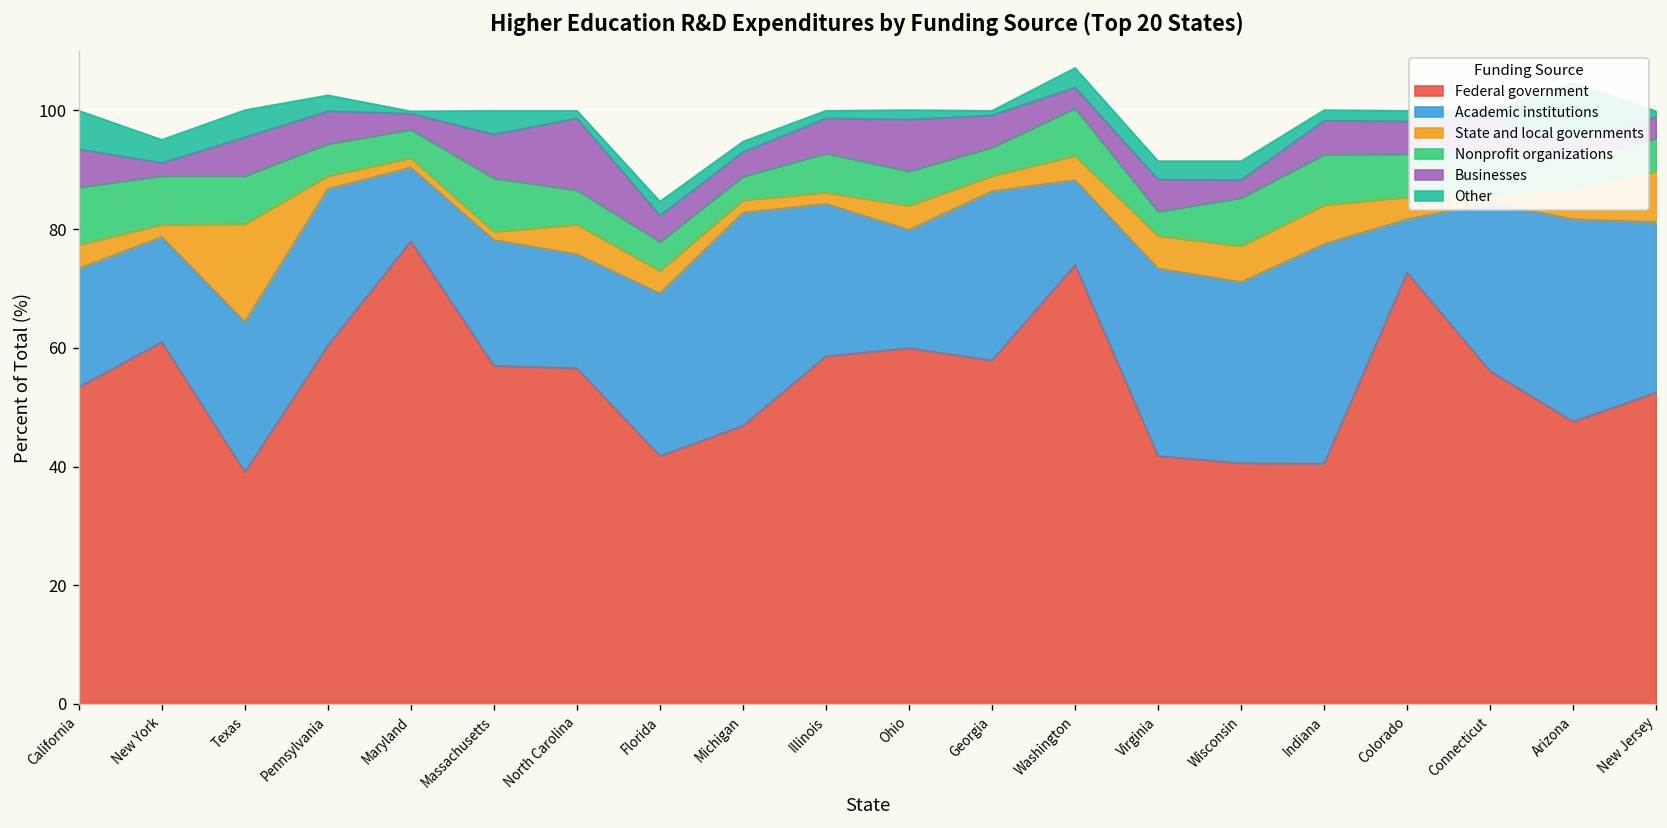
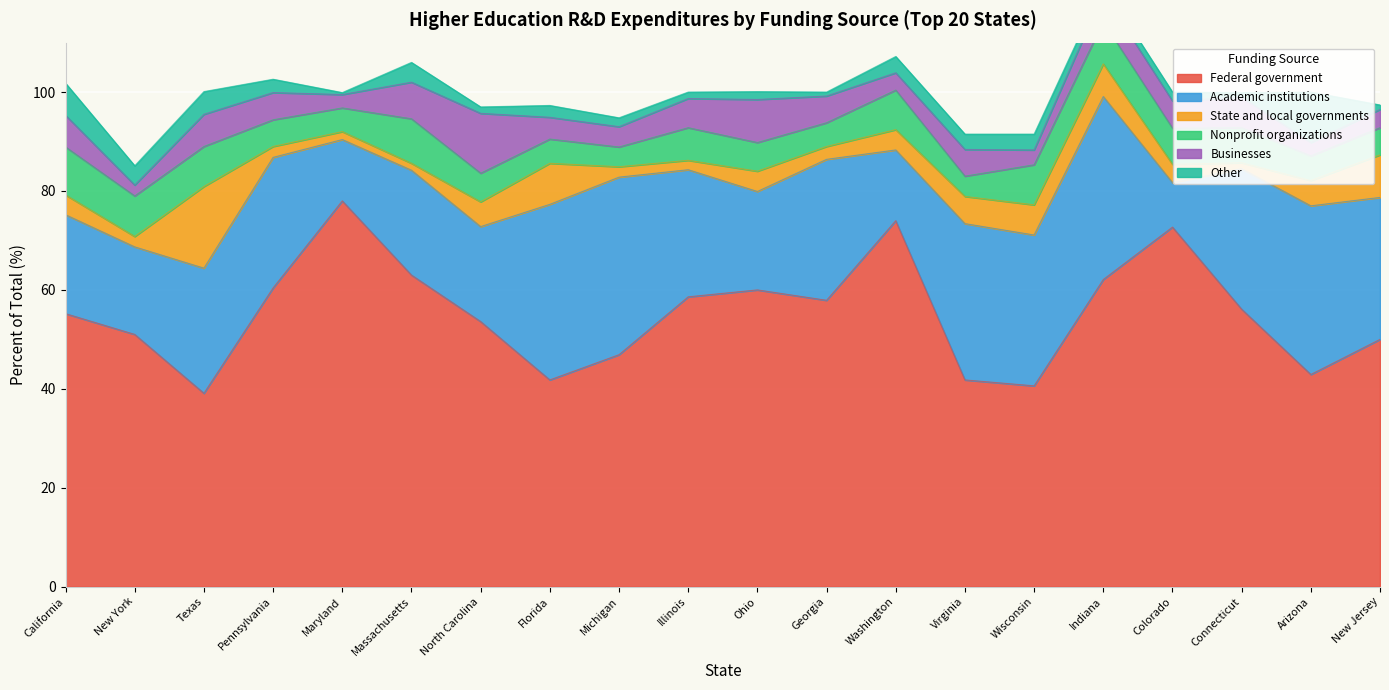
Federal government, California: 53 -> 55
Federal government, New York: 61 -> 51
Federal government, Massachusetts: 57 -> 63
Federal government, North Carolina: 57 -> 54
Academic institutions, Florida: 27 -> 36
State and local governments, Florida: 4 -> 8
Federal government, Indiana: 41 -> 62
Federal government, Arizona: 48 -> 43
Federal government, New Jersey: 53 -> 50
